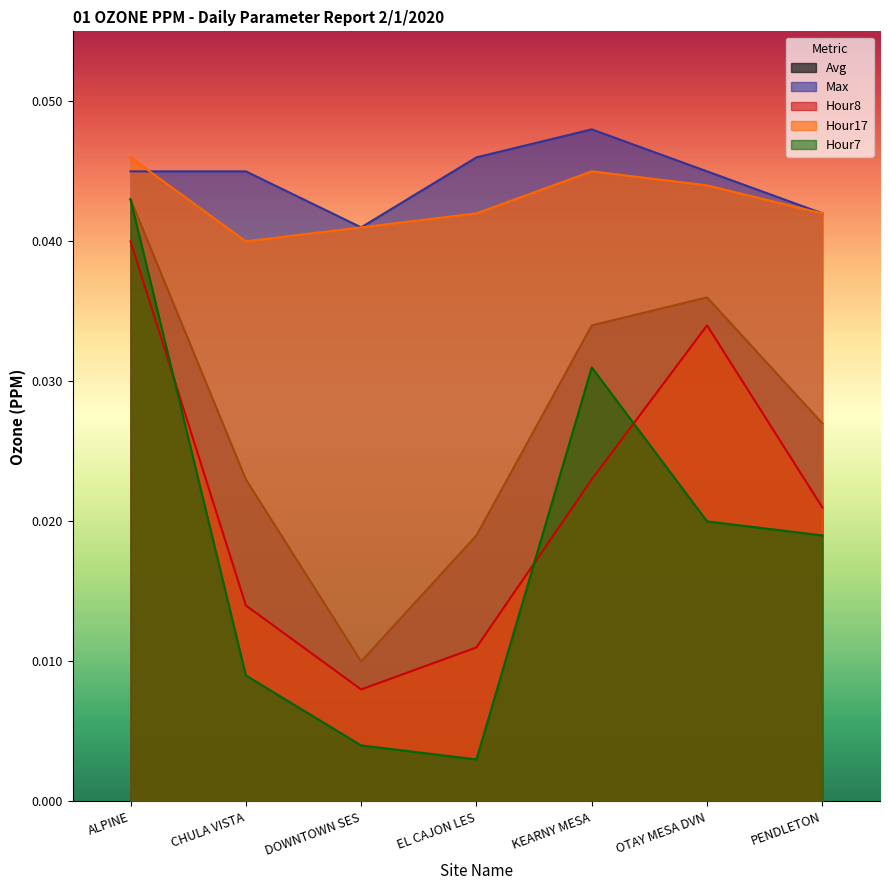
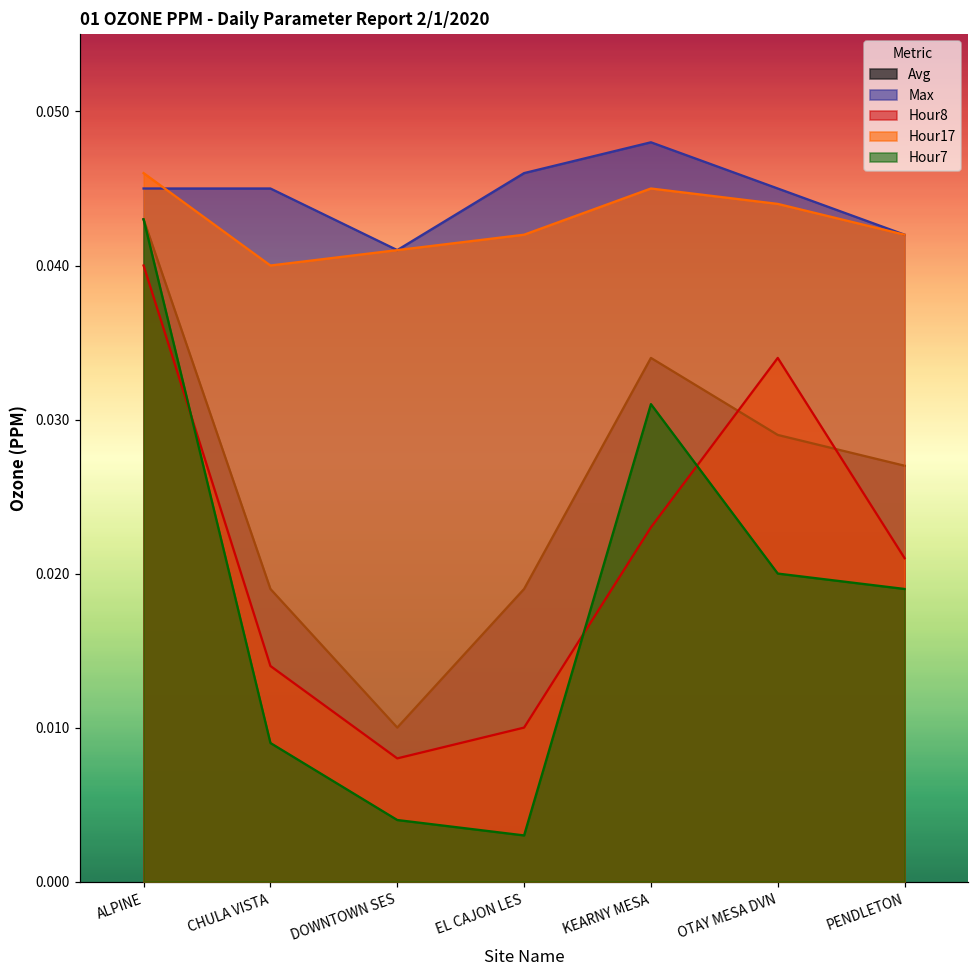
Avg, CHULA VISTA: 0.023 -> 0.019
Hour8, EL CAJON LES: 0.011 -> 0.010
Avg, OTAY MESA DVN: 0.036 -> 0.029
